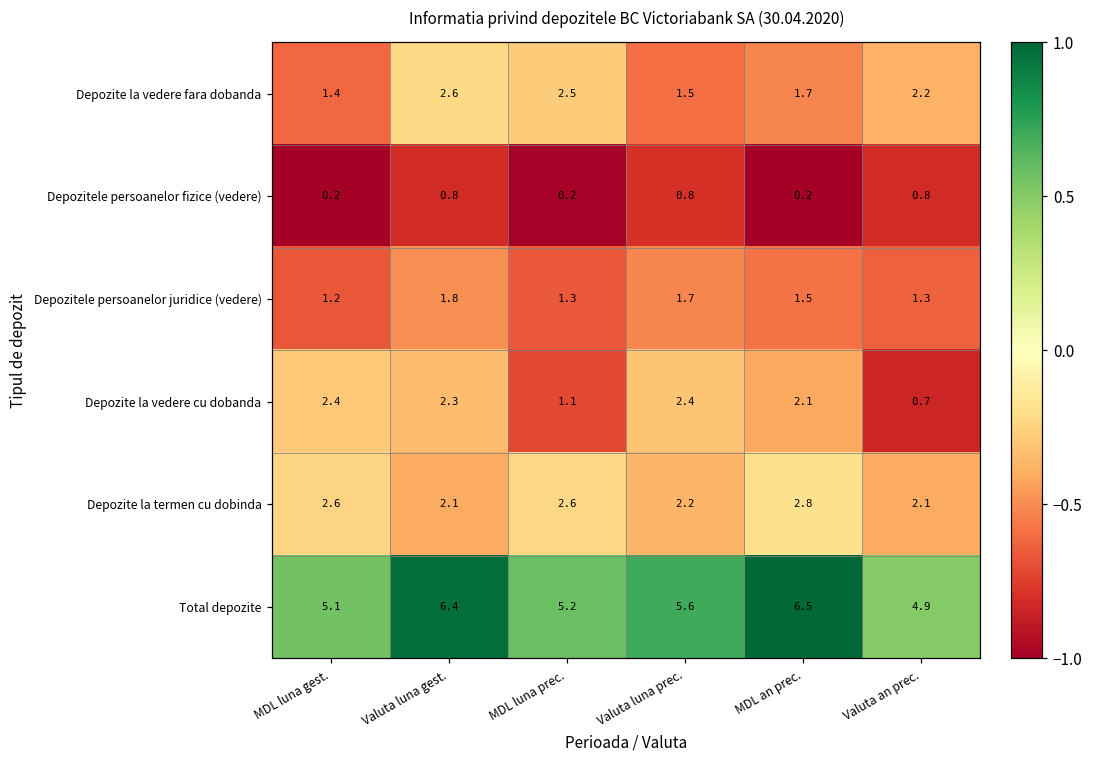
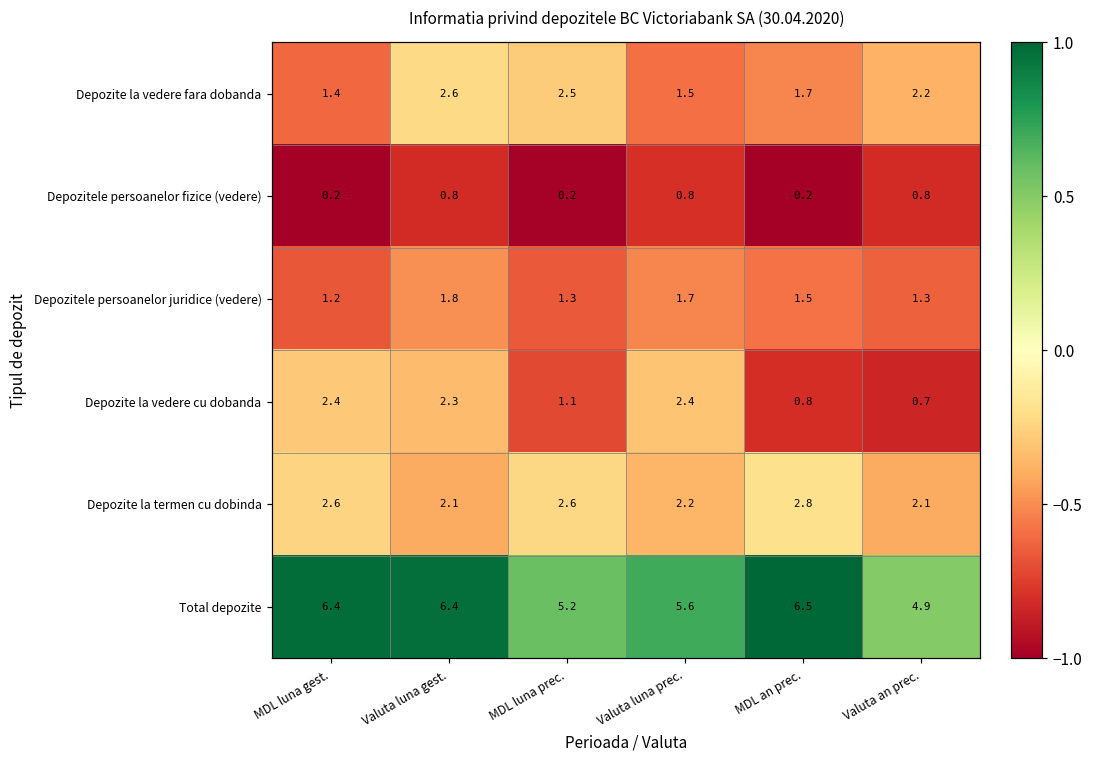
Depozite la vedere cu dobanda, MDL an prec.: 2.1 -> 0.8
Total depozite, MDL luna gest.: 5.1 -> 6.4
